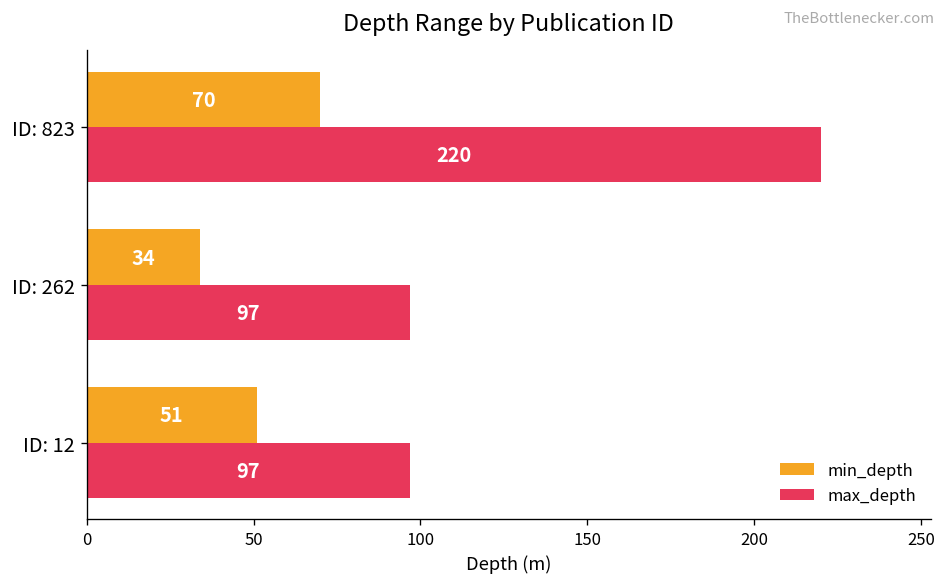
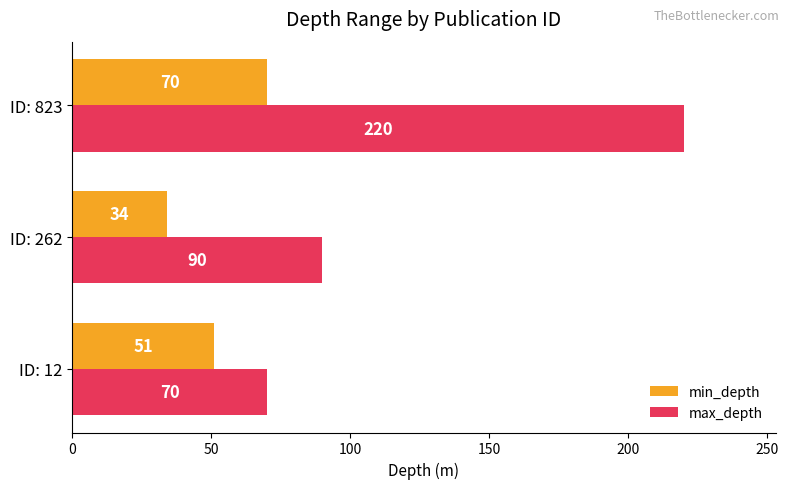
max_depth, ID: 262: 97 -> 90
max_depth, ID: 12: 97 -> 70
